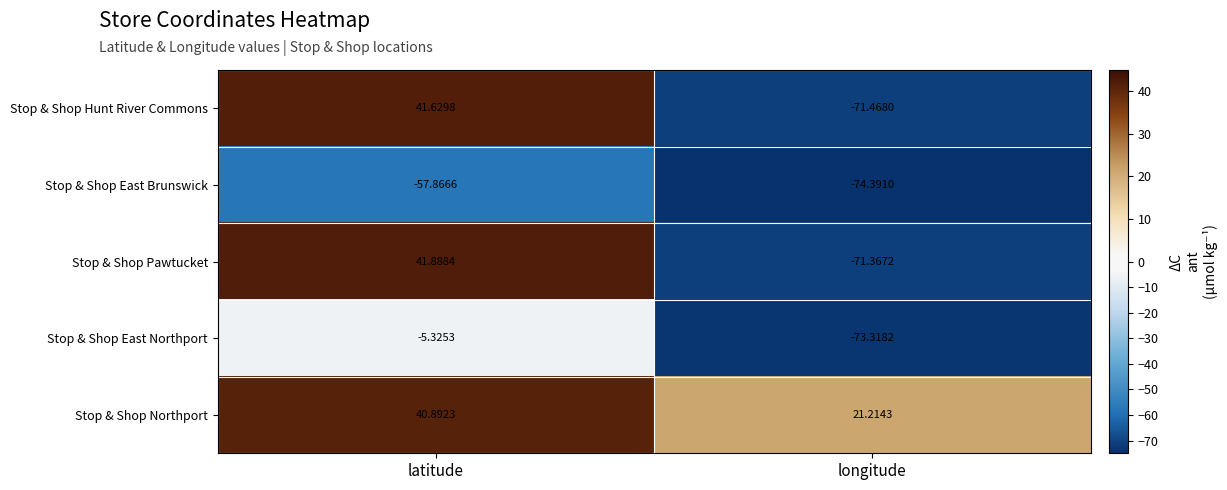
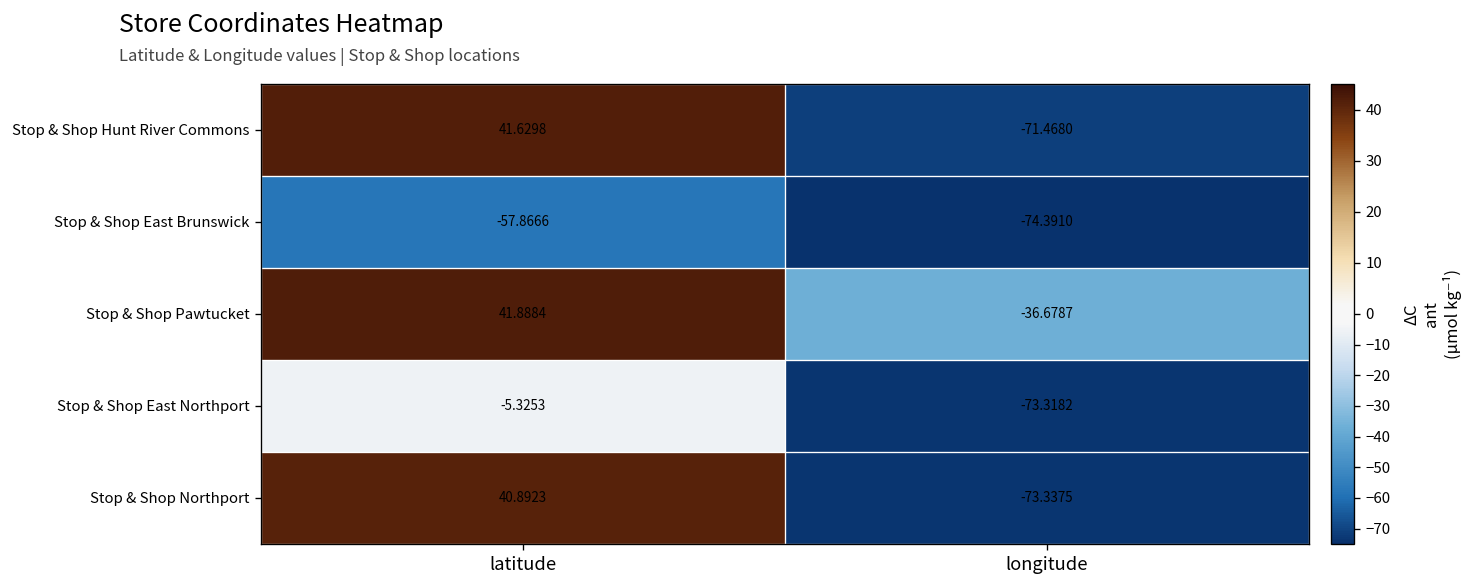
Stop & Shop Pawtucket, longitude: -71.3672 -> -36.6787
Stop & Shop Northport, longitude: 21.2143 -> -73.3375
